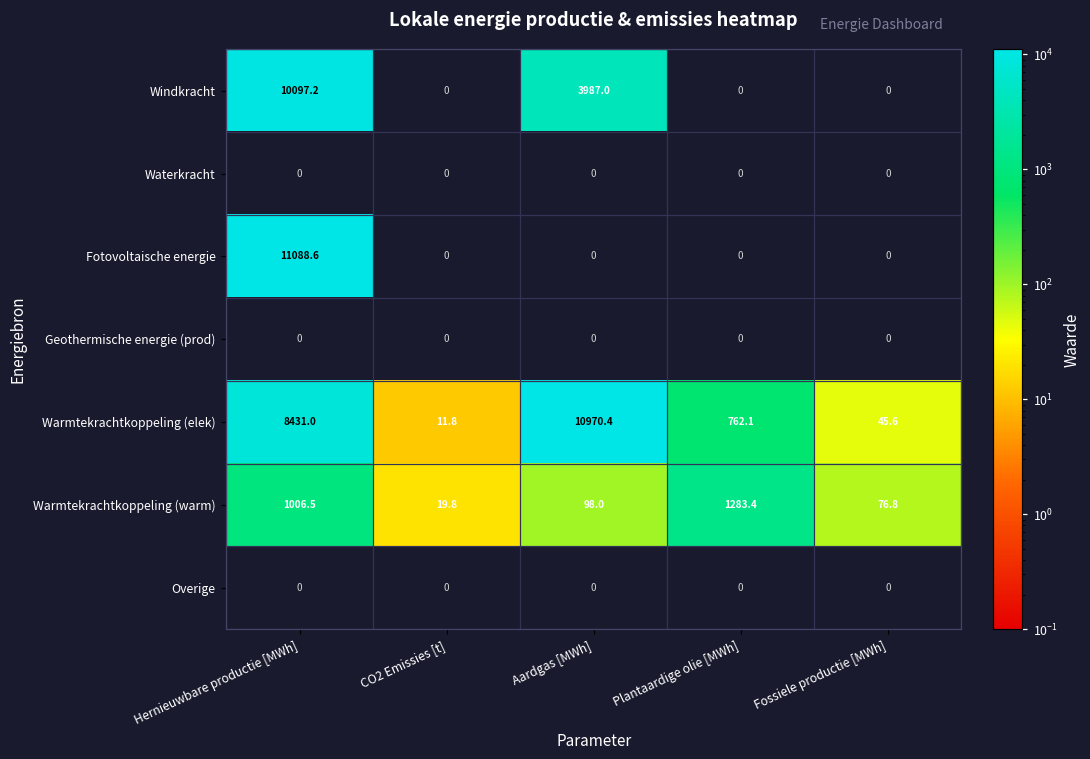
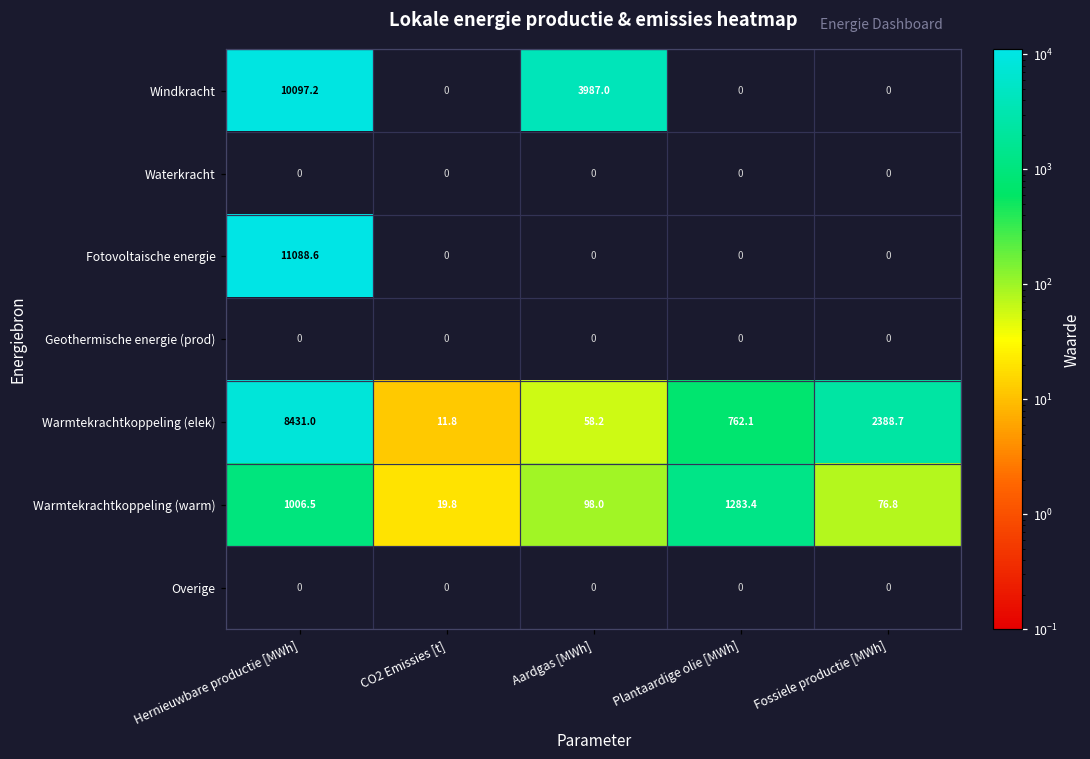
Warmtekrachtkoppeling (elek), Aardgas [MWh]: 10970.4 -> 58.2
Warmtekrachtkoppeling (elek), Fossiele productie [MWh]: 45.6 -> 2388.7
